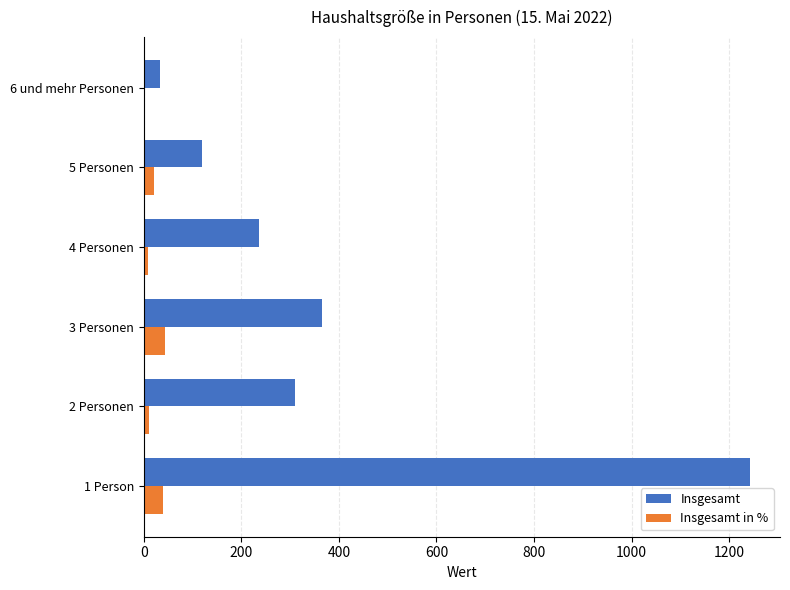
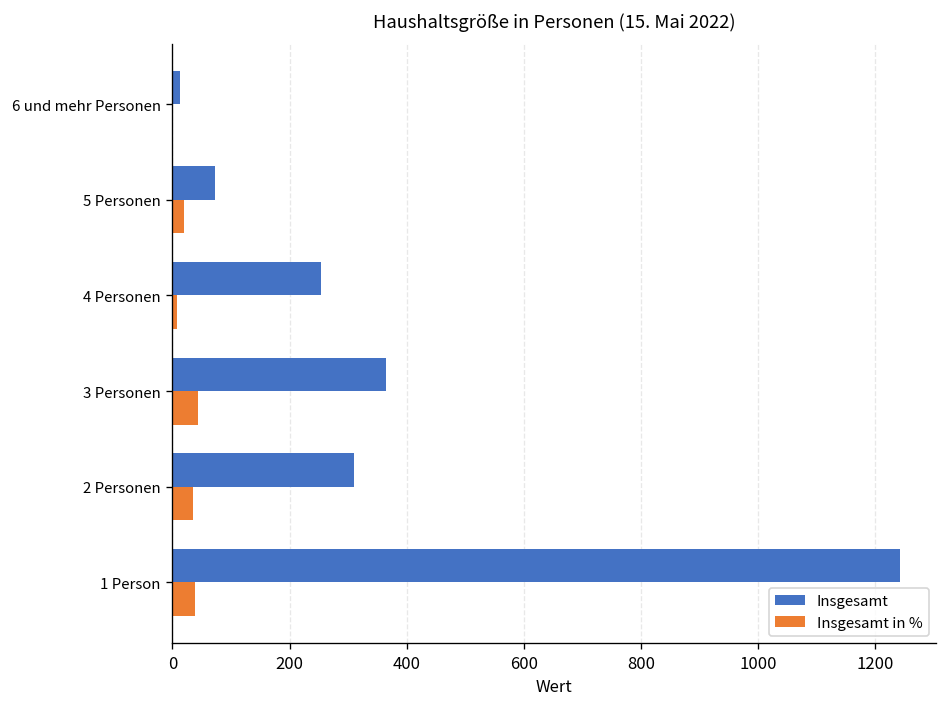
Insgesamt, 6 und mehr Personen: 30 -> 10
Insgesamt, 5 Personen: 120 -> 70
Insgesamt, 4 Personen: 240 -> 250
Insgesamt in %, 2 Personen: 10 -> 40
